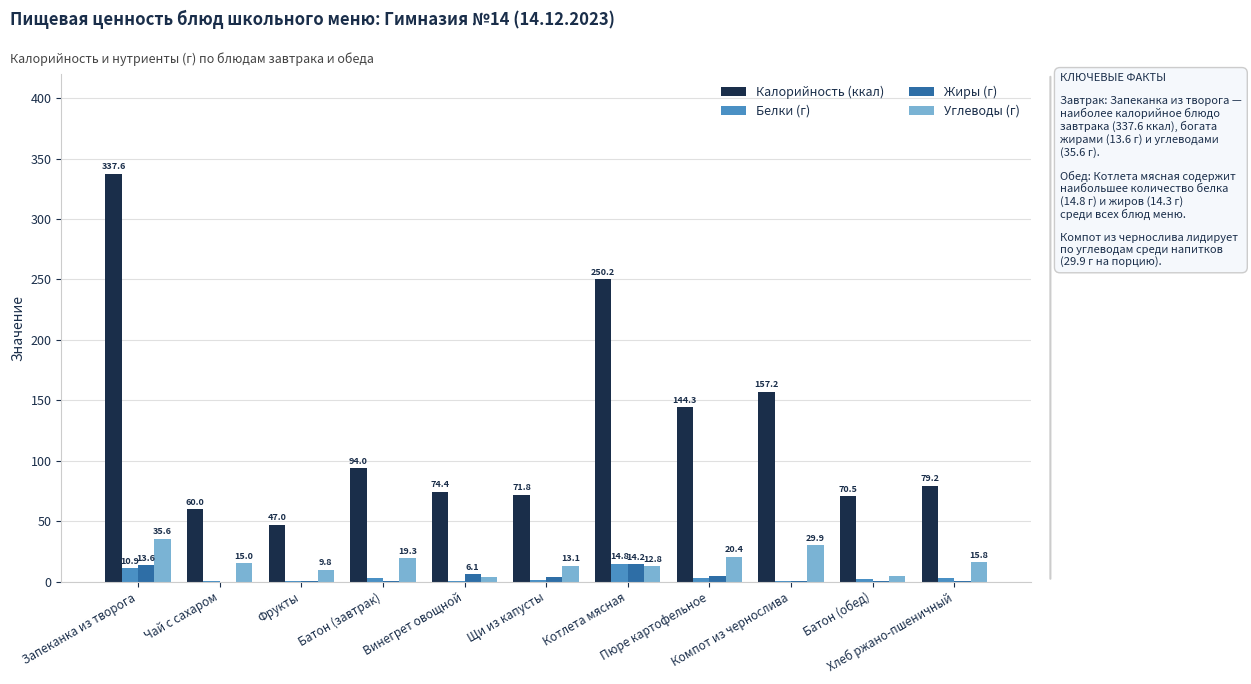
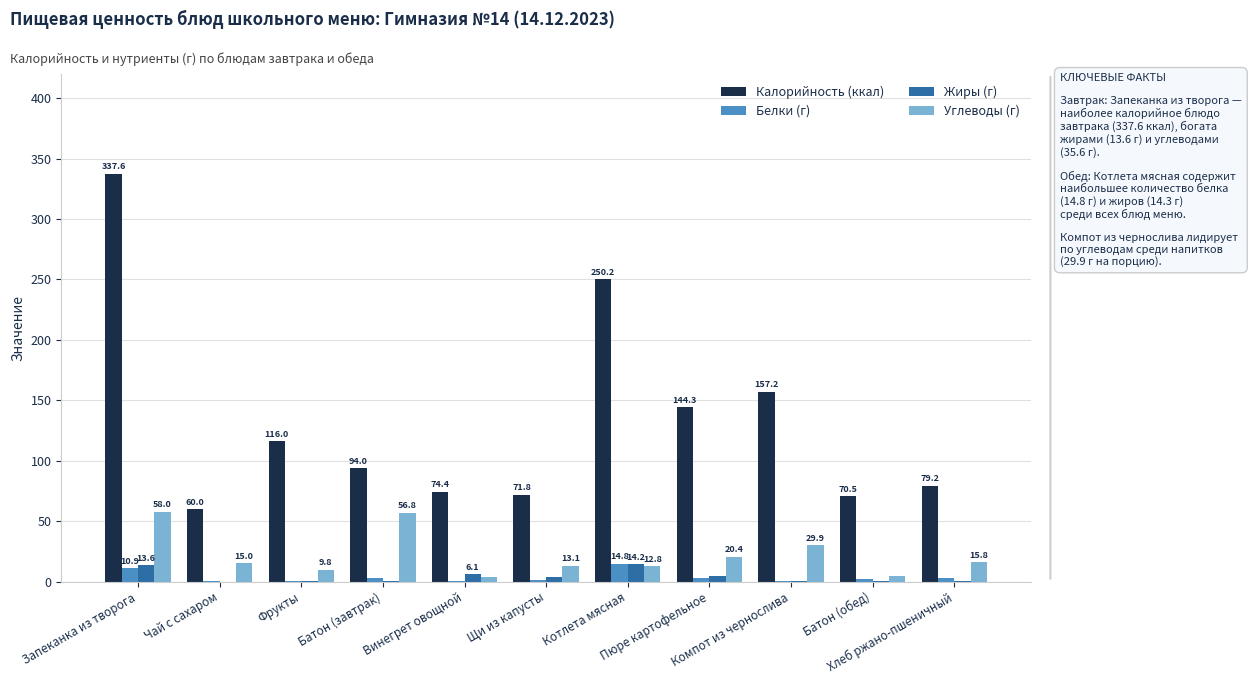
Углеводы (г), Запеканка из творога: 35.6 -> 58.0
Калорийность (ккал), Фрукты: 47.0 -> 116.0
Углеводы (г), Батон (завтрак): 19.3 -> 56.8
